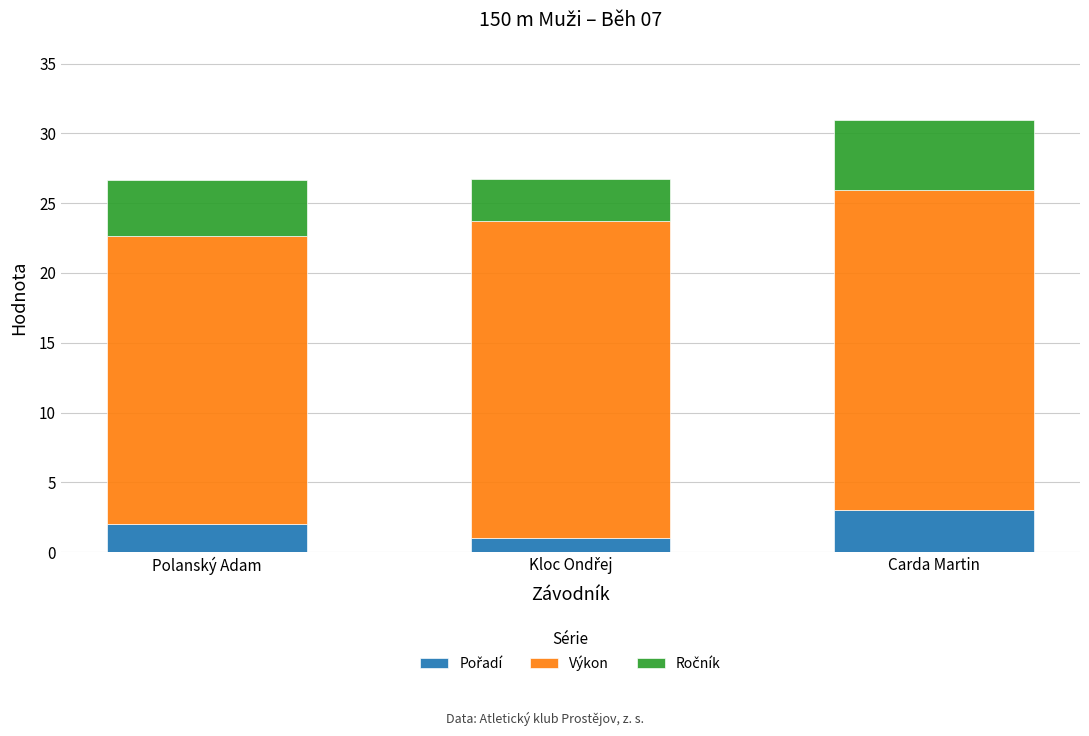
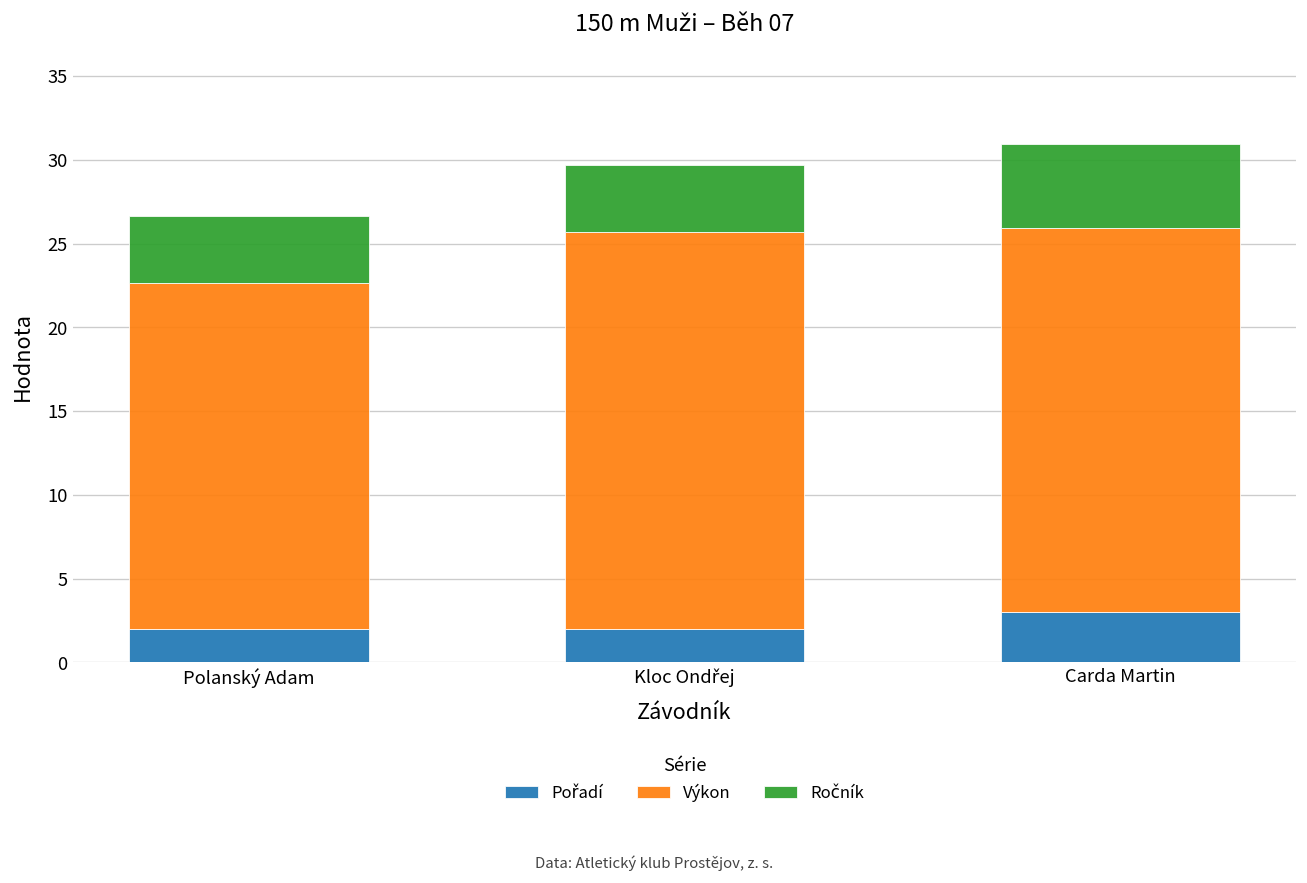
Pořadí, Kloc Ondřej: 1 -> 2
Výkon, Kloc Ondřej: 22.7 -> 23.7
Ročník, Kloc Ondřej: 3 -> 4
